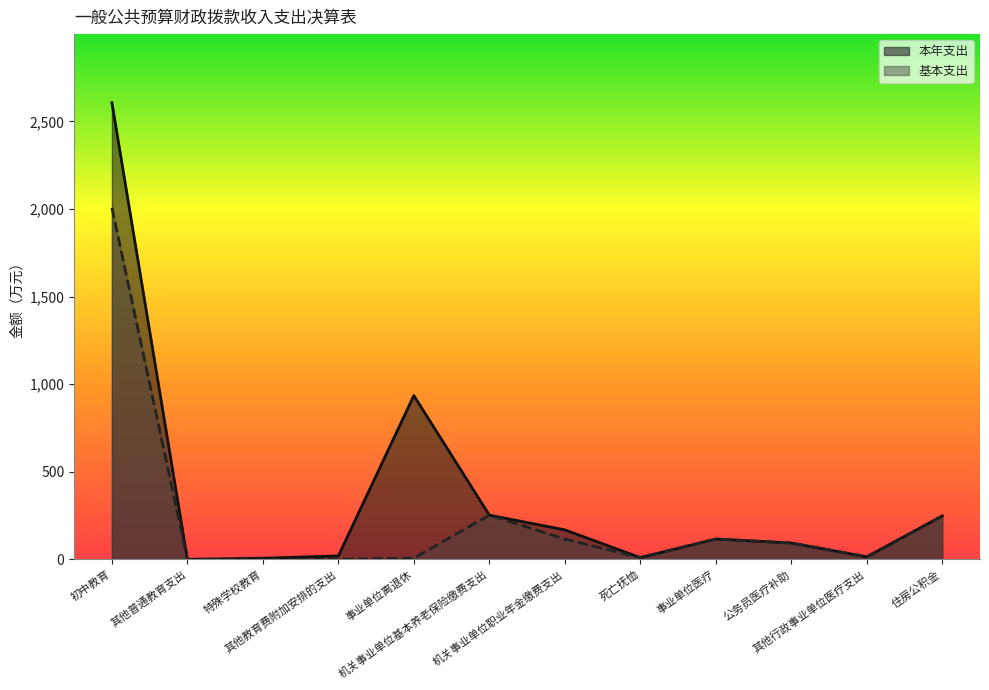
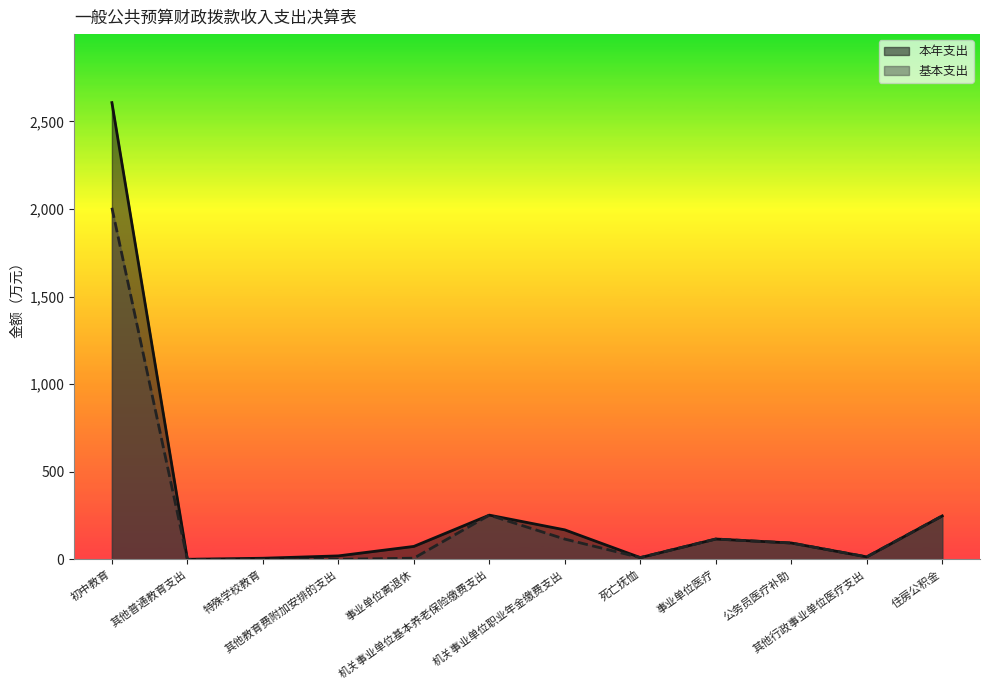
本年支出, 事业单位离退休: 930 -> 70
